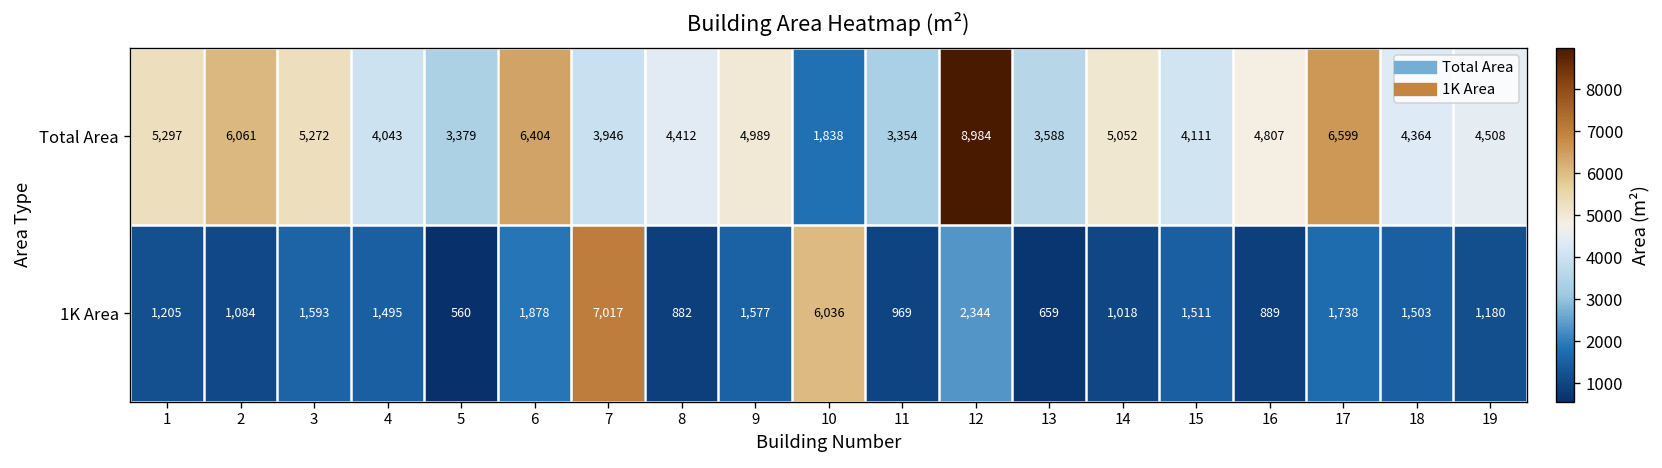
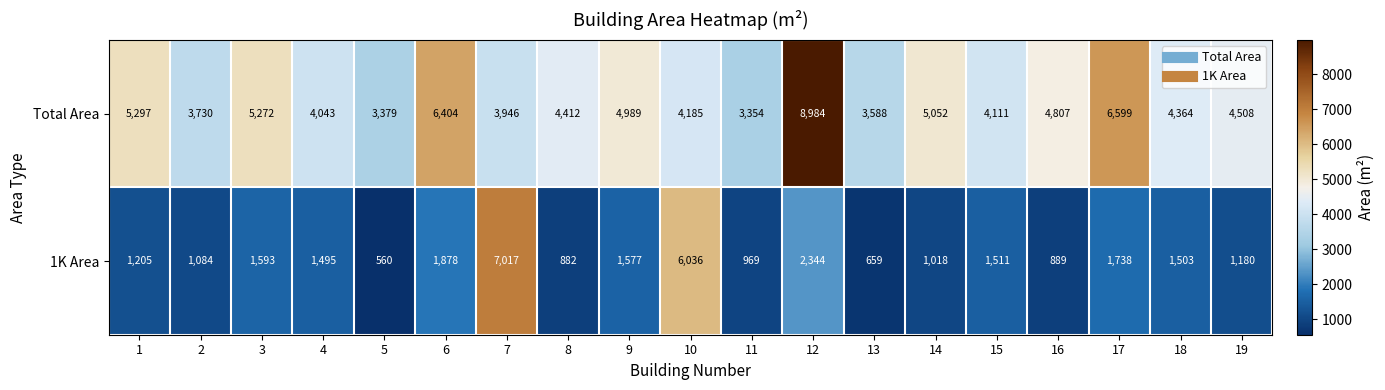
Total Area, 2: 6,061 -> 3,730
Total Area, 10: 1,838 -> 4,185
